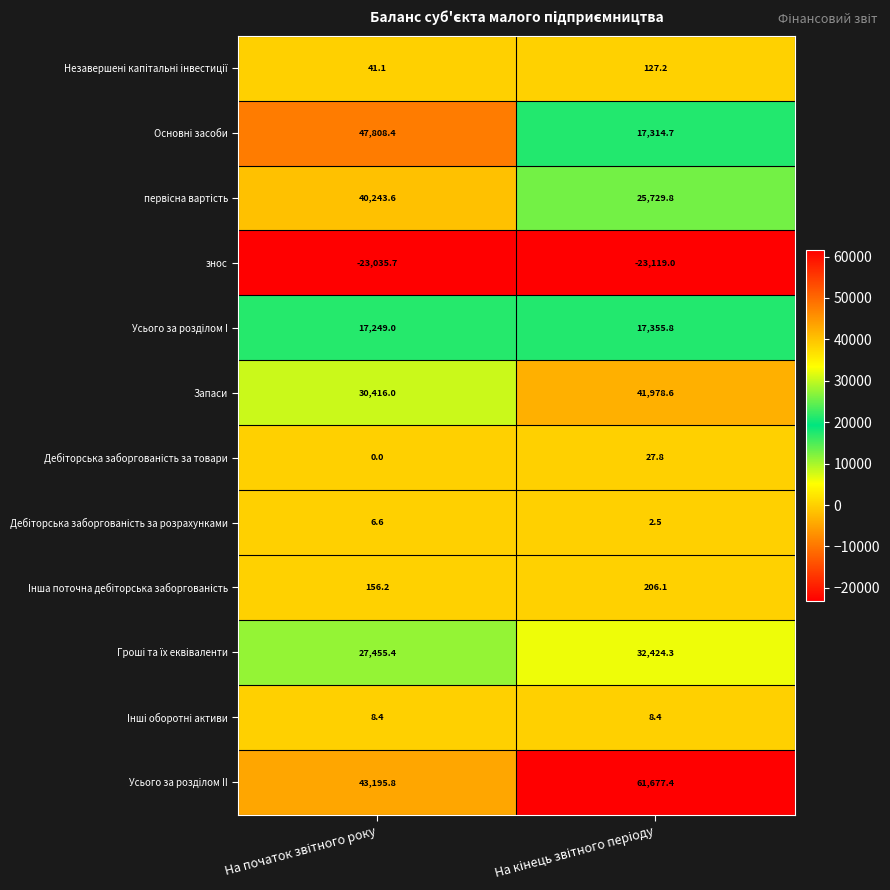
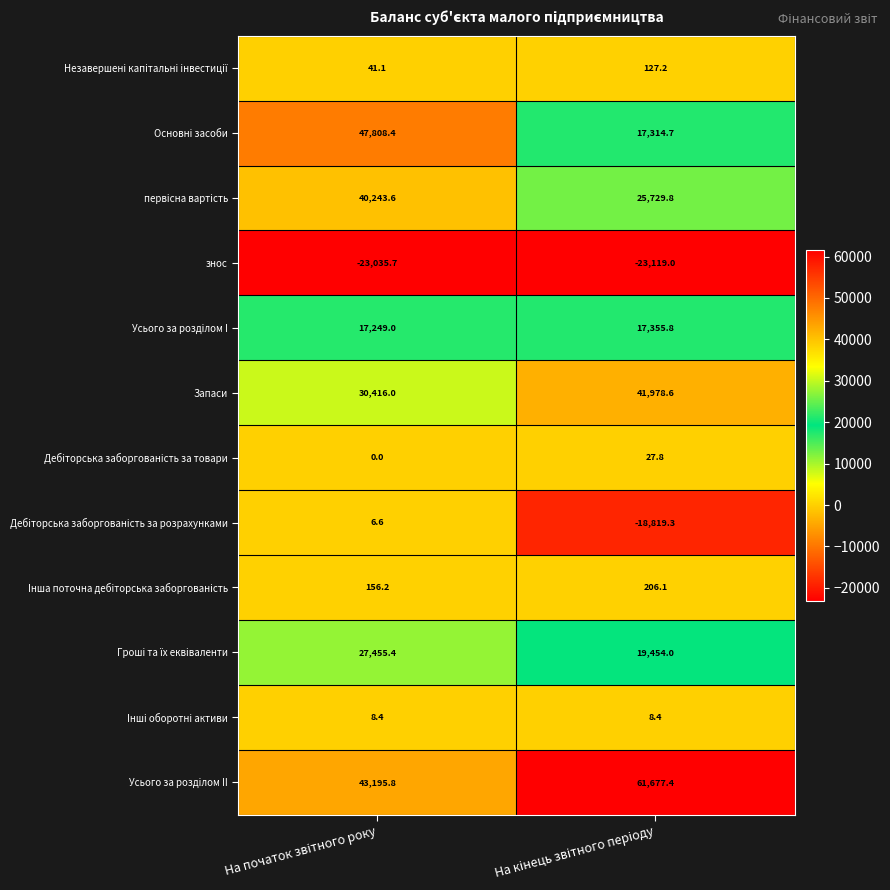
Дебіторська заборгованість за розрахунками, На кінець звітного періоду: 2.5 -> -18,819.3
Гроші та їх еквіваленти, На кінець звітного періоду: 32,424.3 -> 19,454.0
